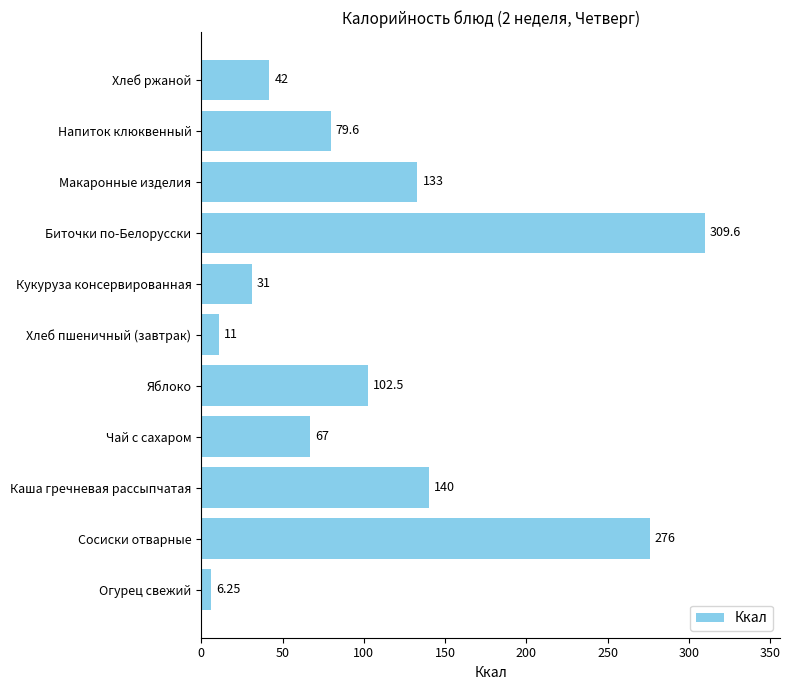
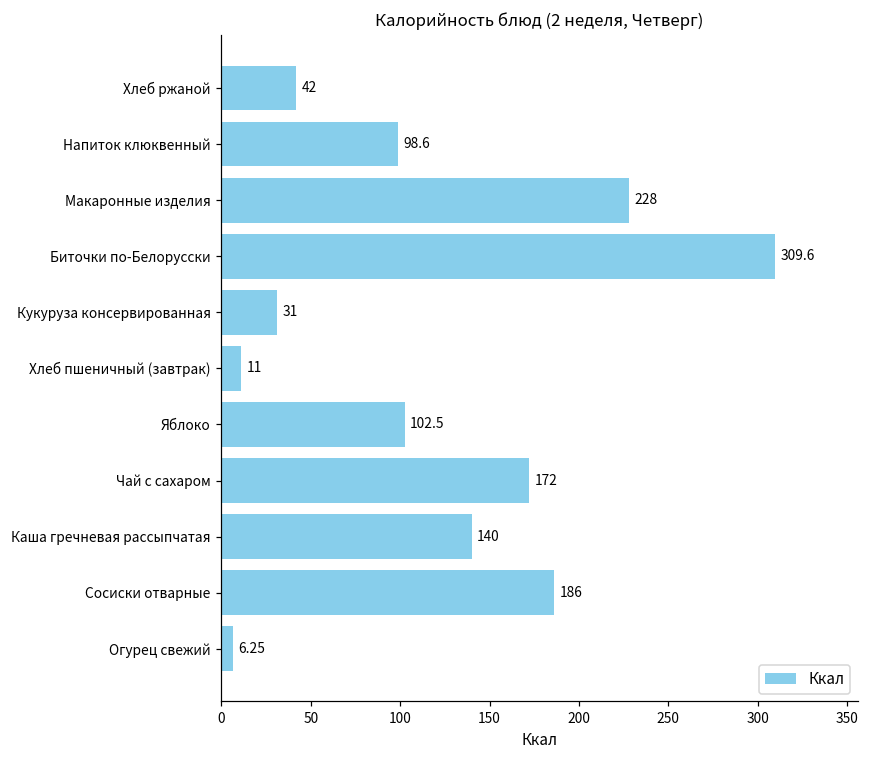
Напиток клюквенный: 79.6 -> 98.6
Макаронные изделия: 133 -> 228
Чай с сахаром: 67 -> 172
Сосиски отварные: 276 -> 186
